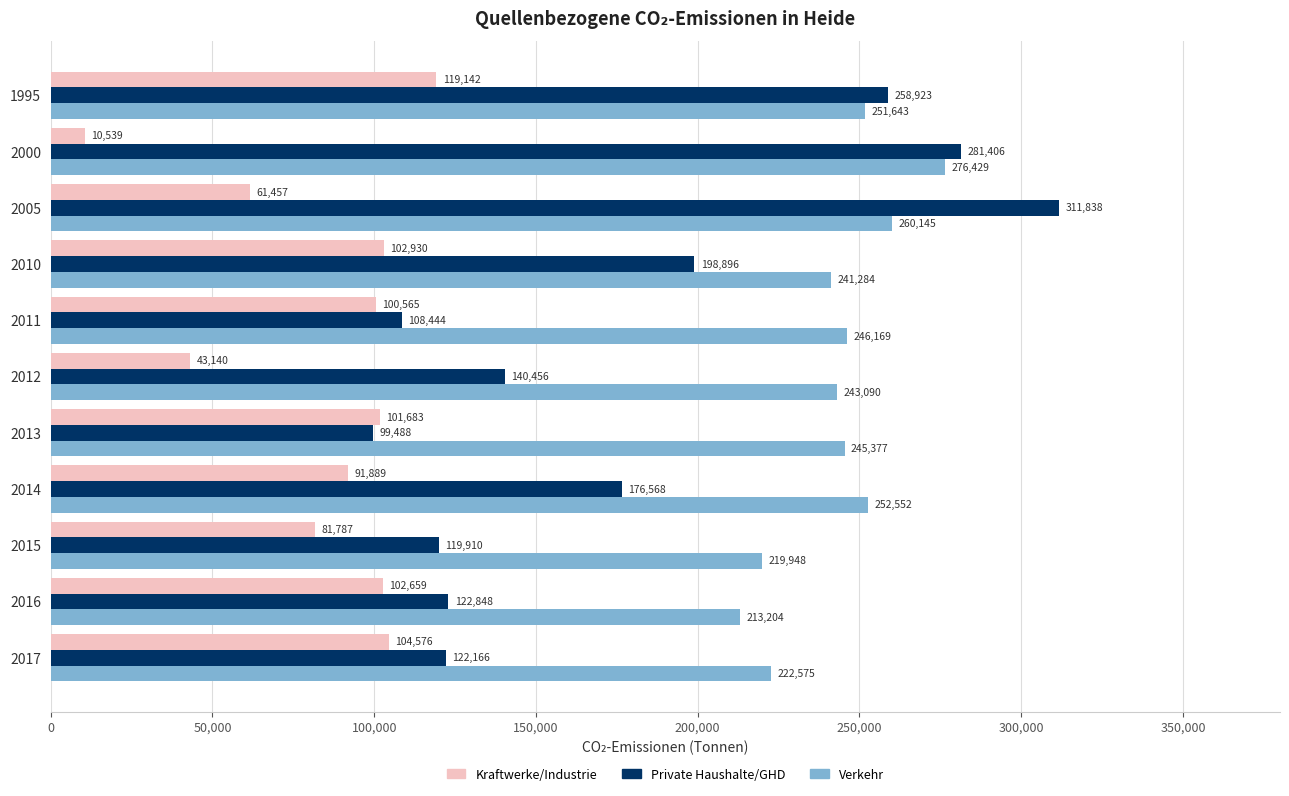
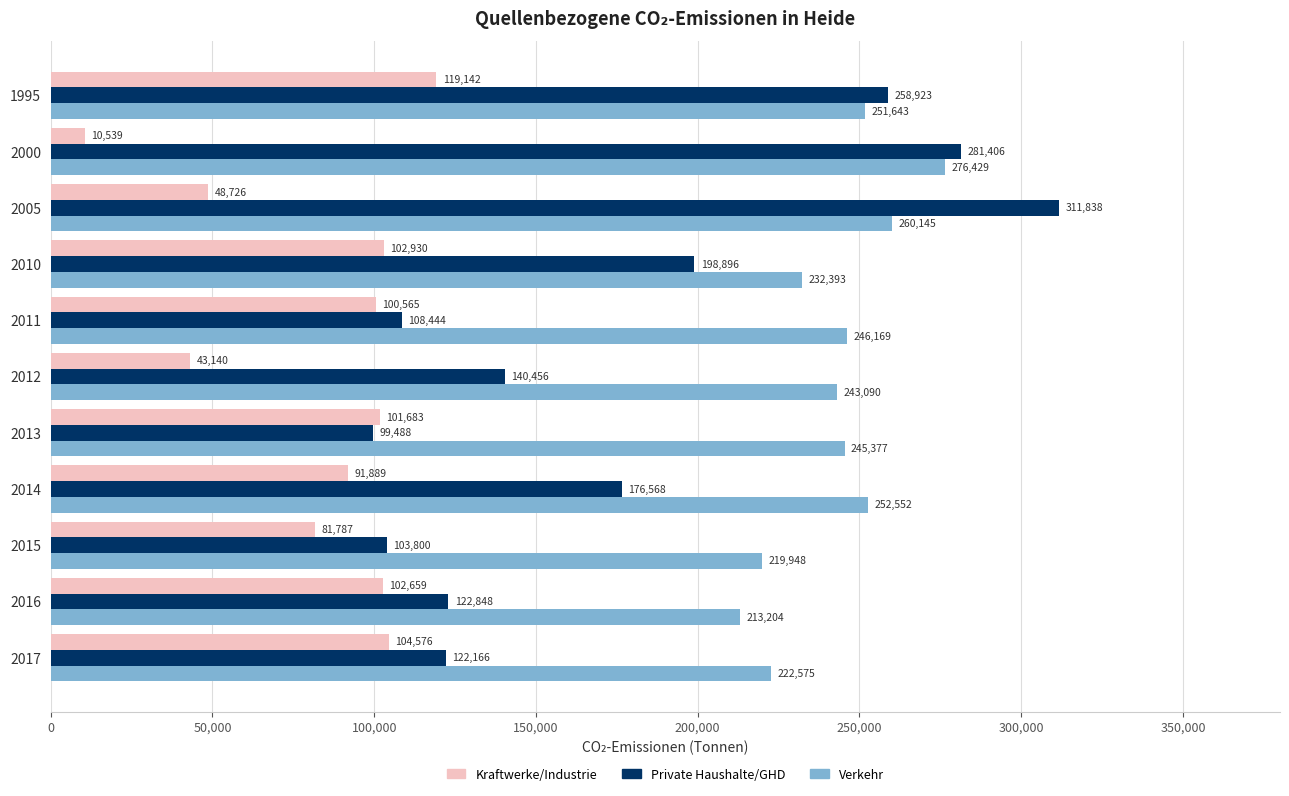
Kraftwerke/Industrie, 2005: 61,457 -> 48,726
Verkehr, 2010: 241,284 -> 232,393
Private Haushalte/GHD, 2015: 119,910 -> 103,800
